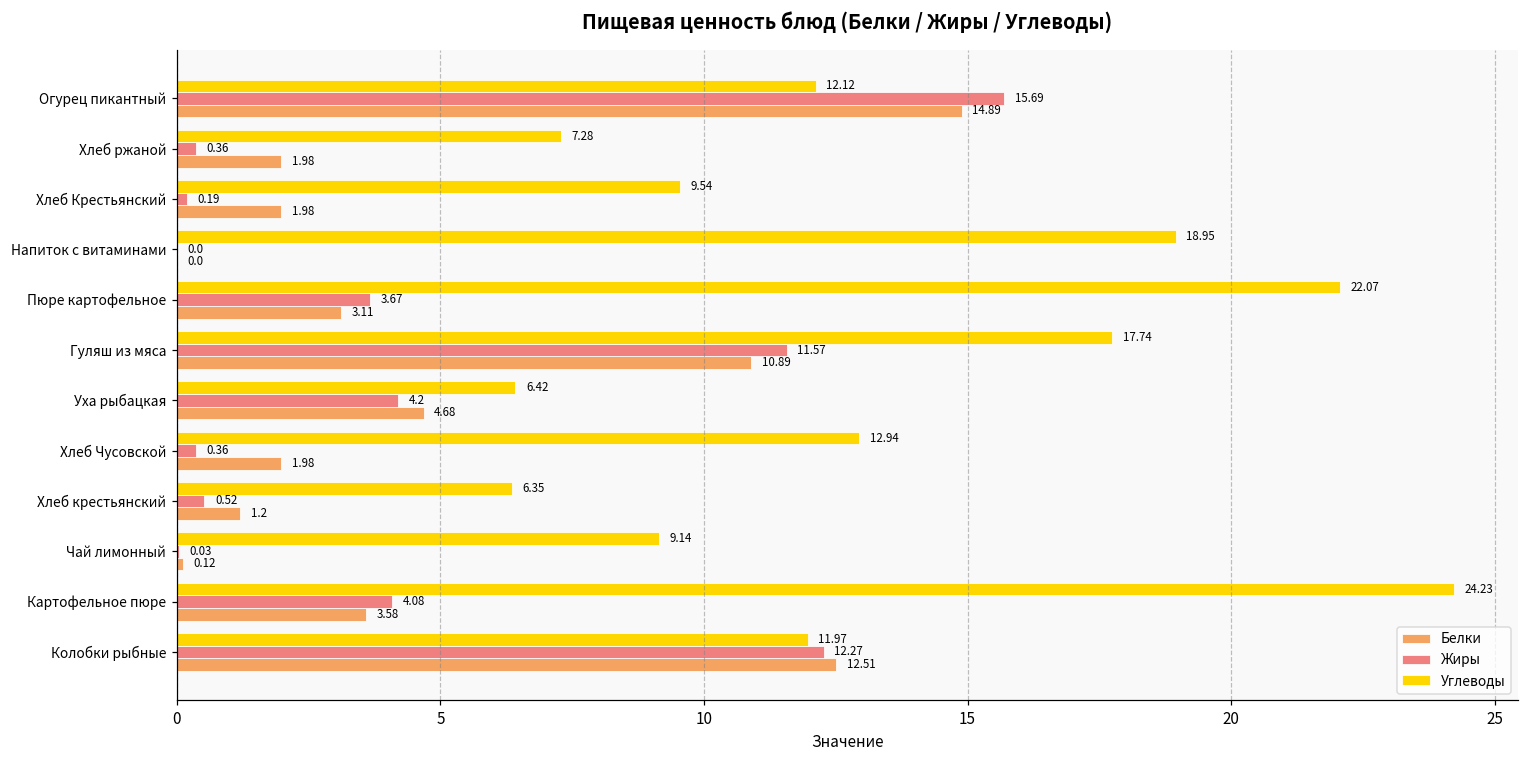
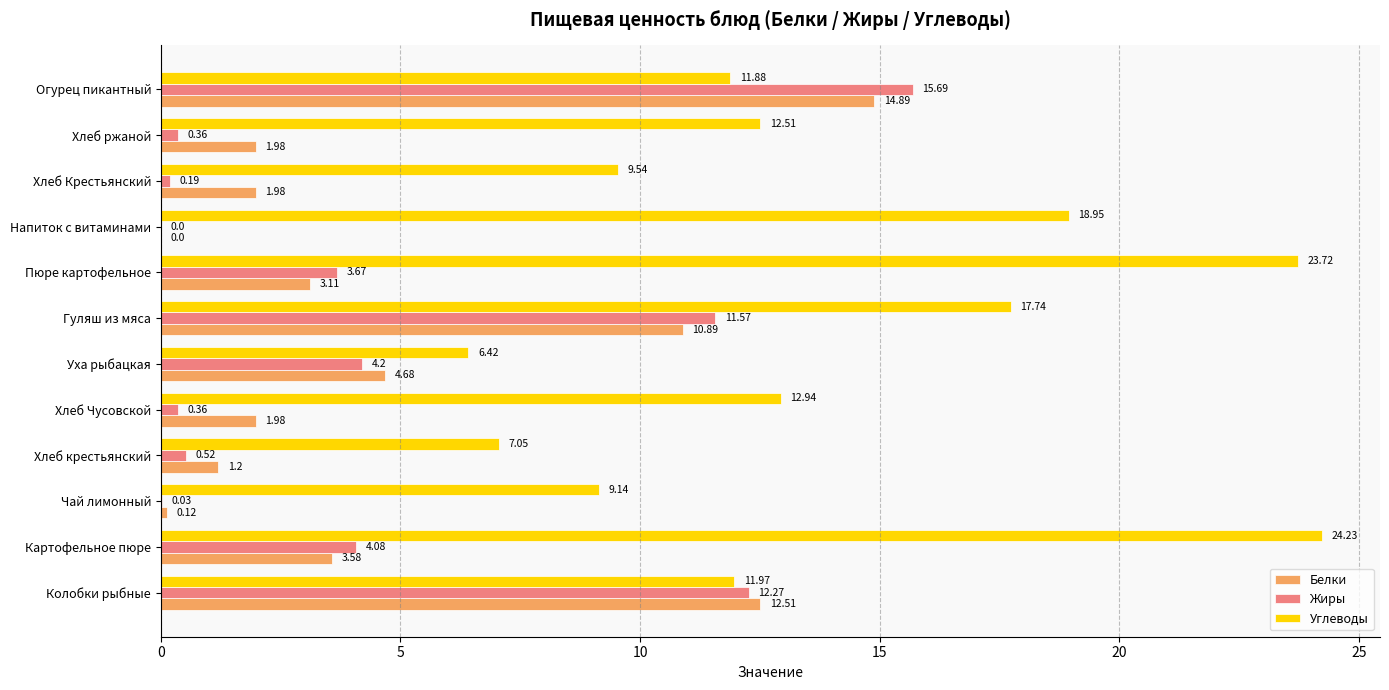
Углеводы, Огурец пикантный: 12.12 -> 11.88
Углеводы, Хлеб ржаной: 7.28 -> 12.51
Углеводы, Пюре картофельное: 22.07 -> 23.72
Углеводы, Хлеб крестьянский: 6.35 -> 7.05
